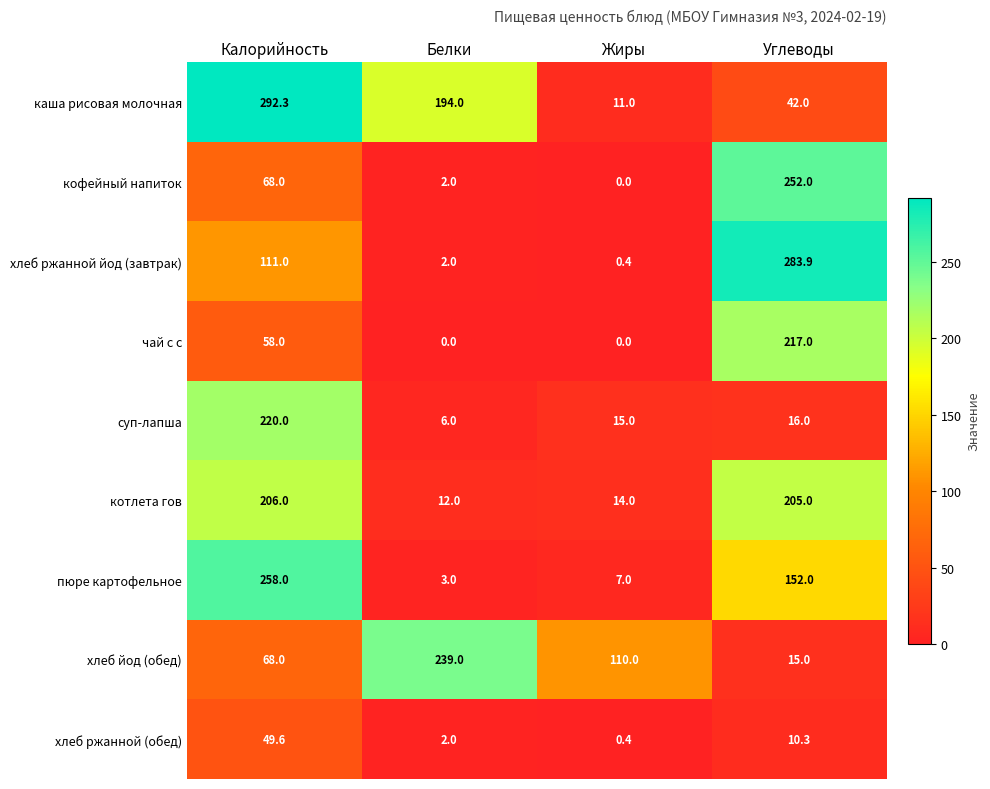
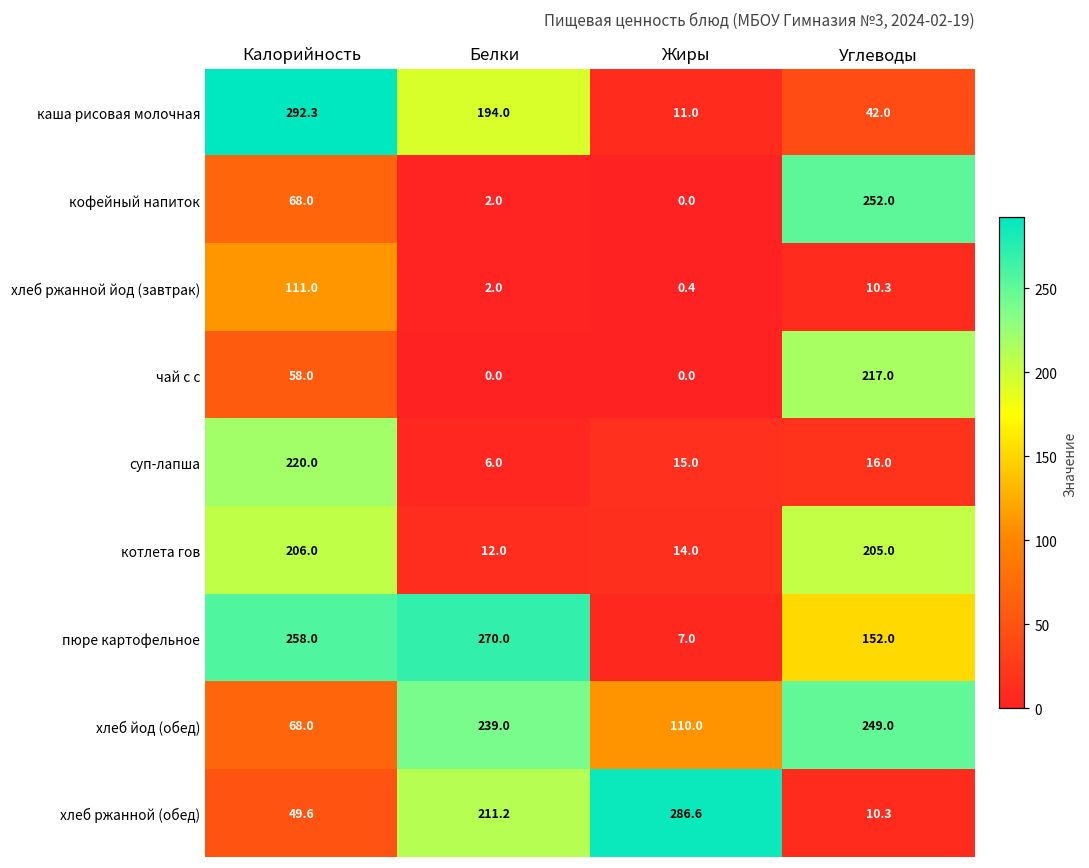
хлеб ржанной йод (завтрак), Углеводы: 283.9 -> 10.3
пюре картофельное, Белки: 3.0 -> 270.0
хлеб йод (обед), Углеводы: 15.0 -> 249.0
хлеб ржанной (обед), Белки: 2.0 -> 211.2
хлеб ржанной (обед), Жиры: 0.4 -> 286.6
